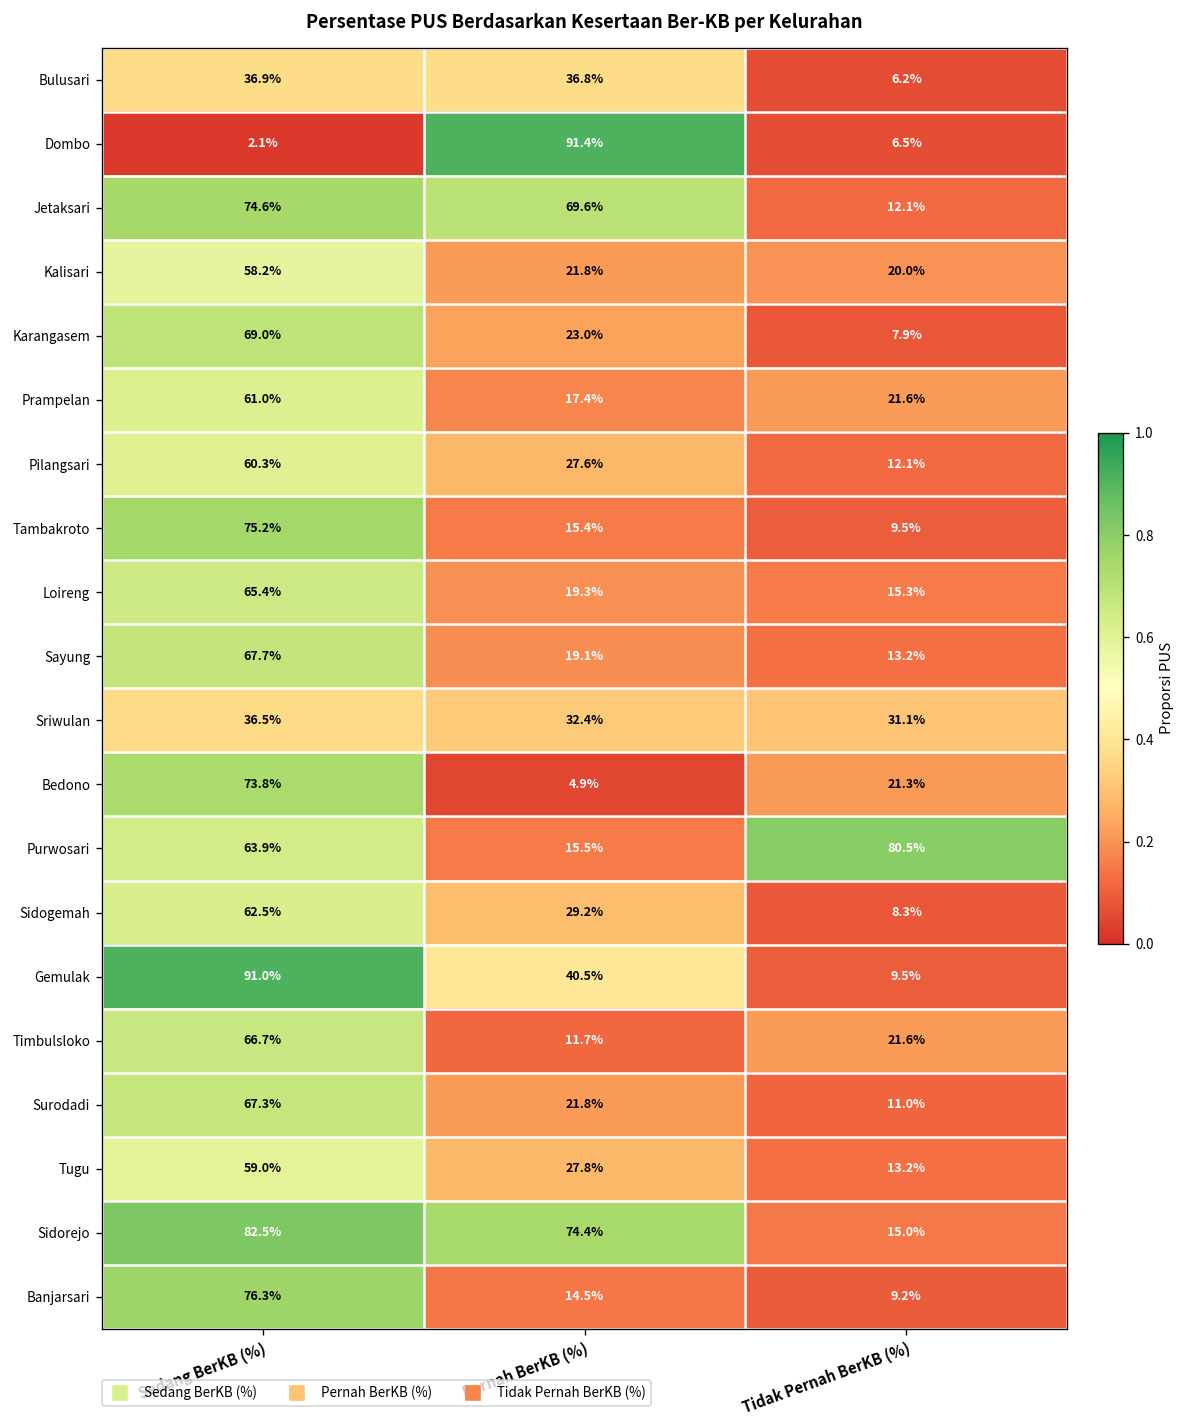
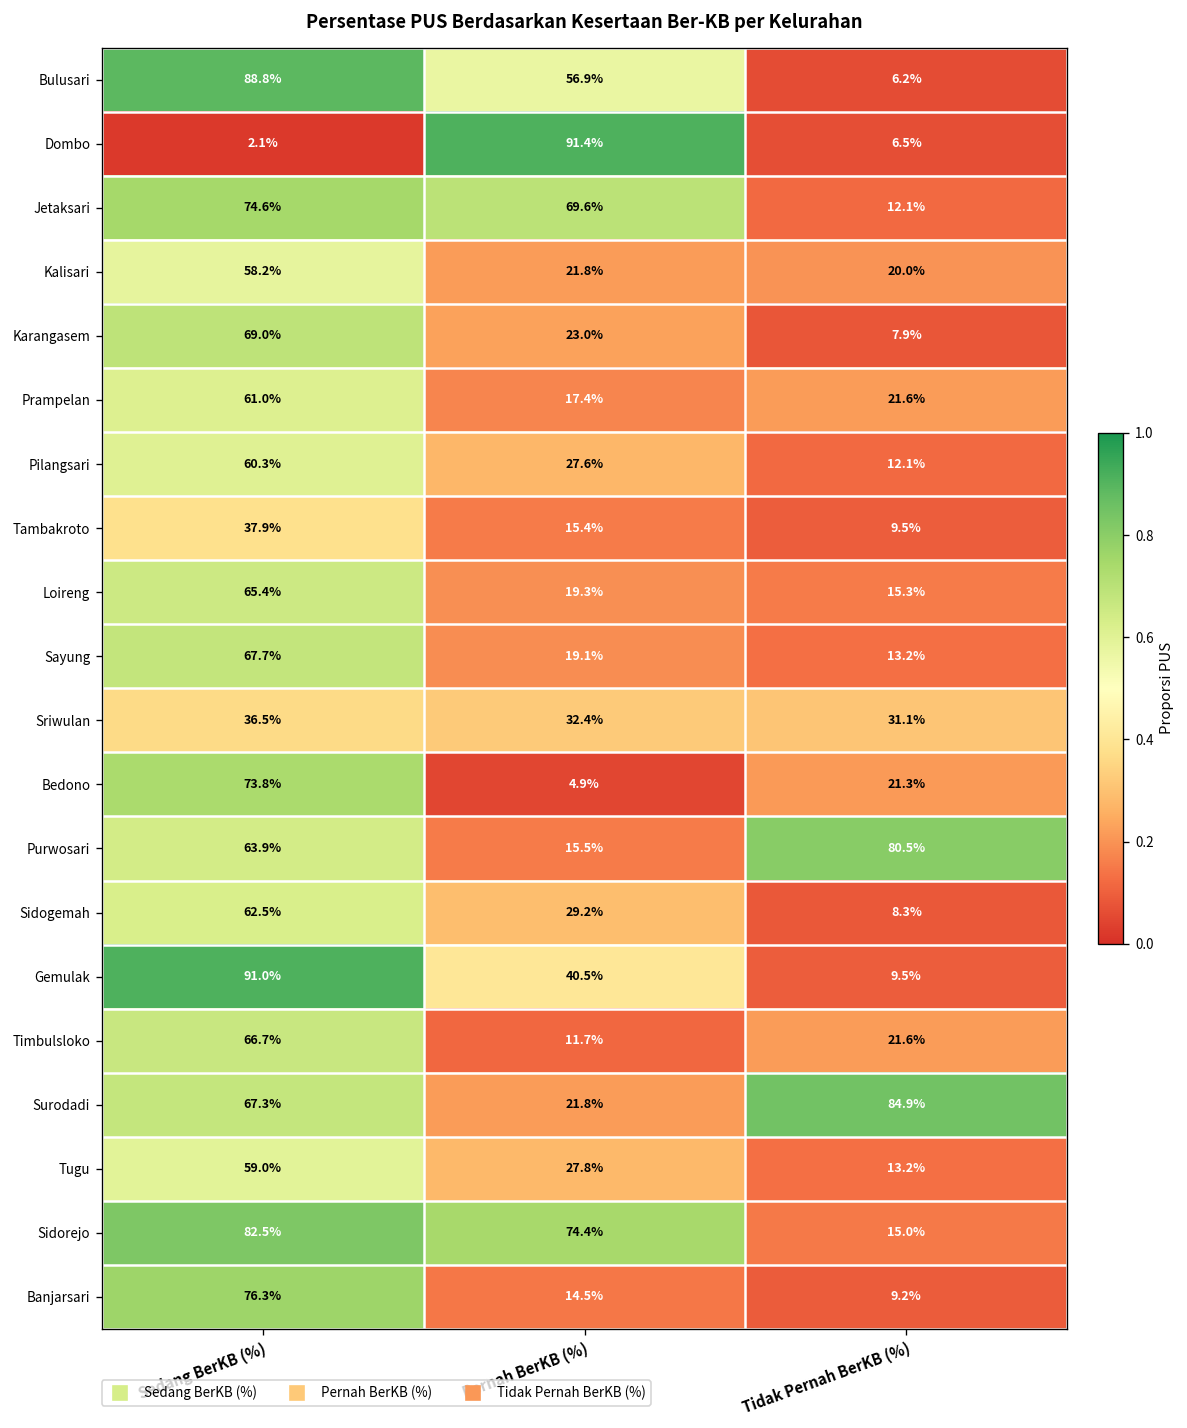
Bulusari, Sedang BerKB (%): 36.9% -> 88.8%
Bulusari, Pernah BerKB (%): 36.8% -> 56.9%
Tambakroto, Sedang BerKB (%): 75.2% -> 37.9%
Surodadi, Tidak Pernah BerKB (%): 11.0% -> 84.9%
